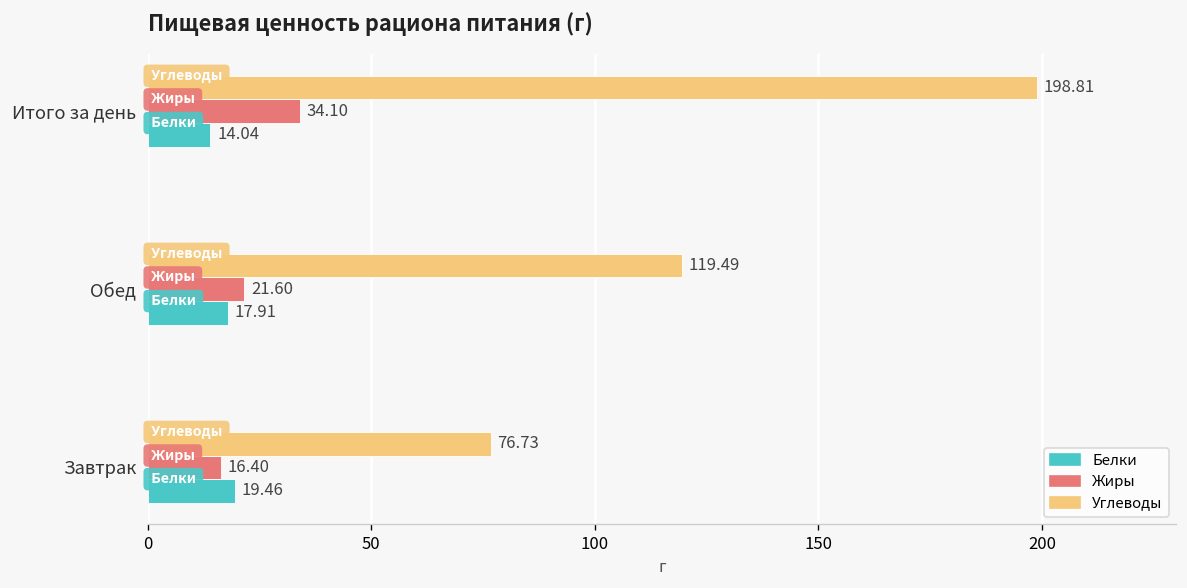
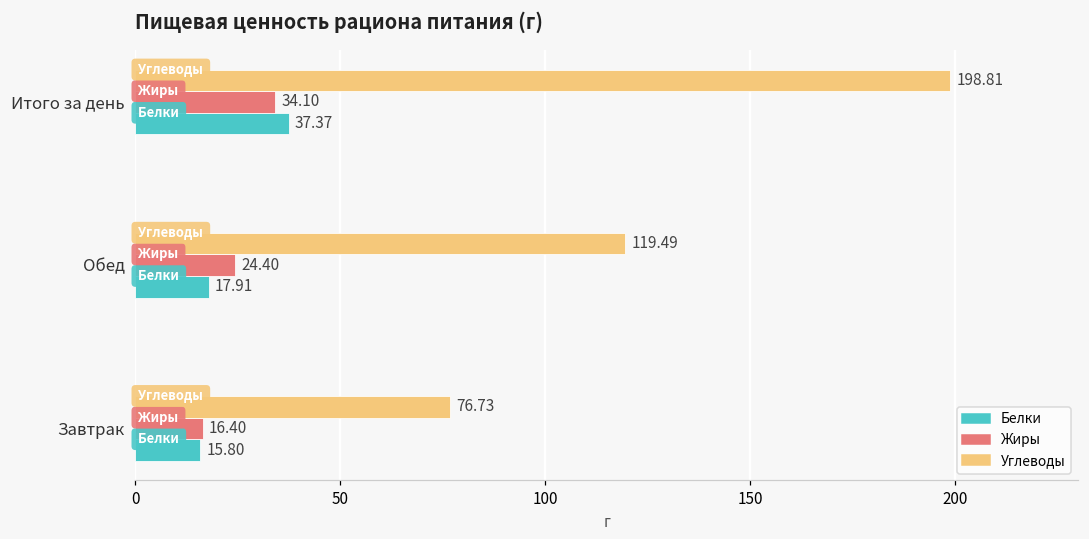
Белки, Итого за день: 14.04 -> 37.37
Жиры, Обед: 21.60 -> 24.40
Белки, Завтрак: 19.46 -> 15.80
